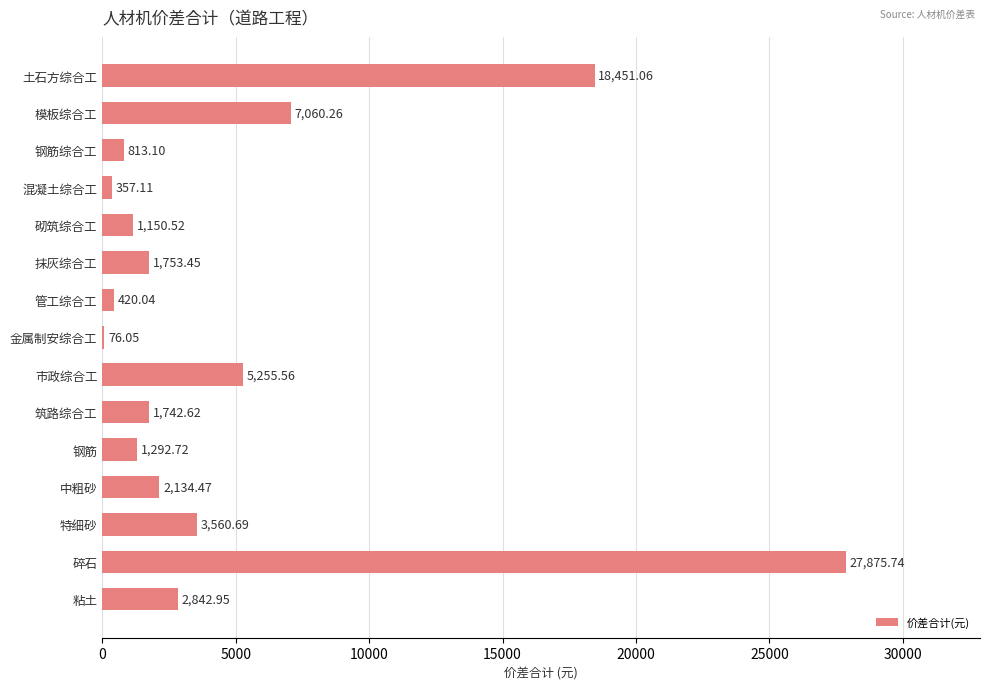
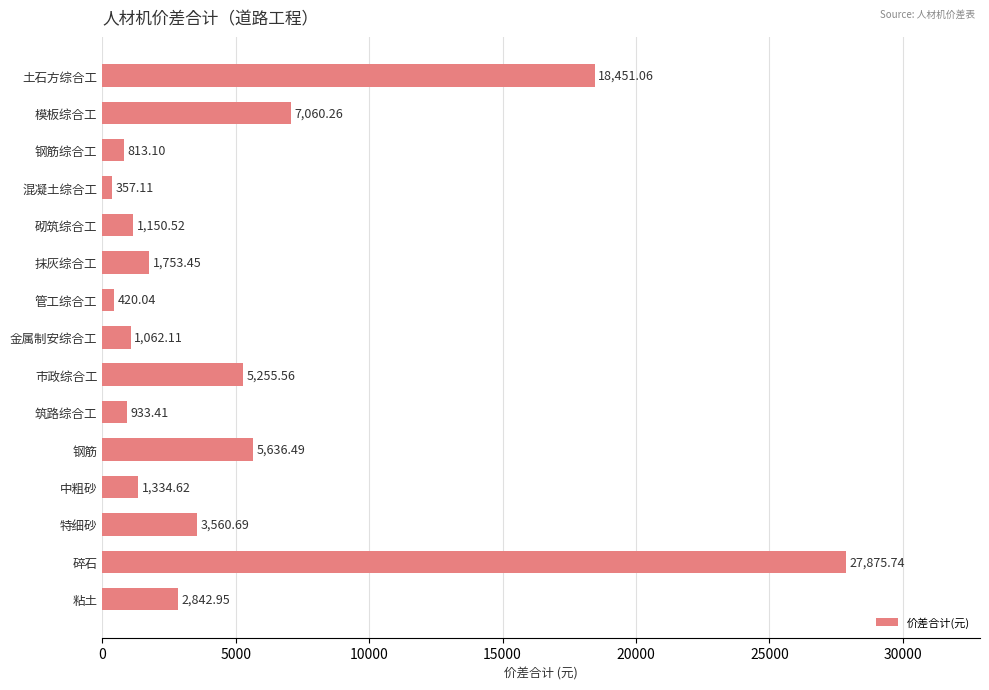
金属制安综合工: 76.05 -> 1,062.11
筑路综合工: 1,742.62 -> 933.41
钢筋: 1,292.72 -> 5,636.49
中粗砂: 2,134.47 -> 1,334.62
